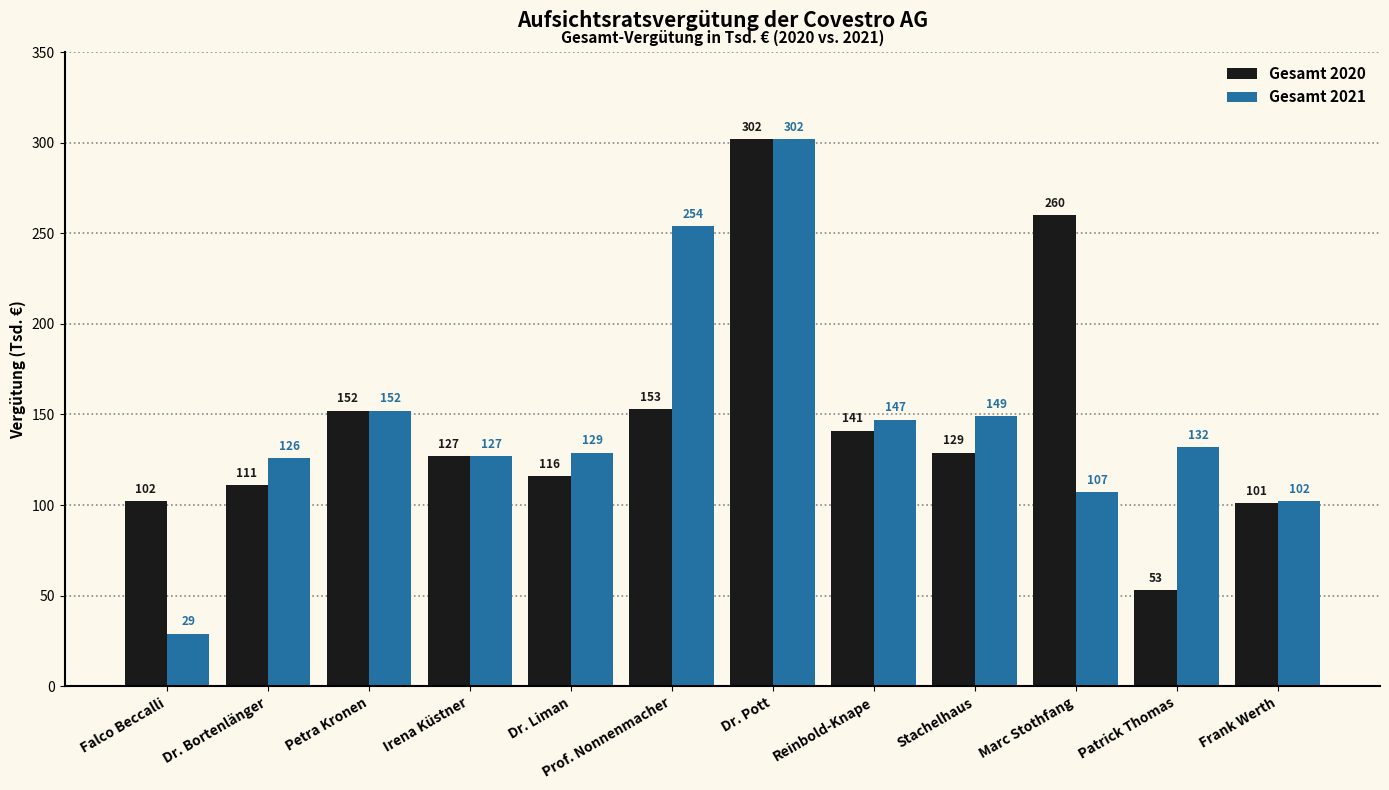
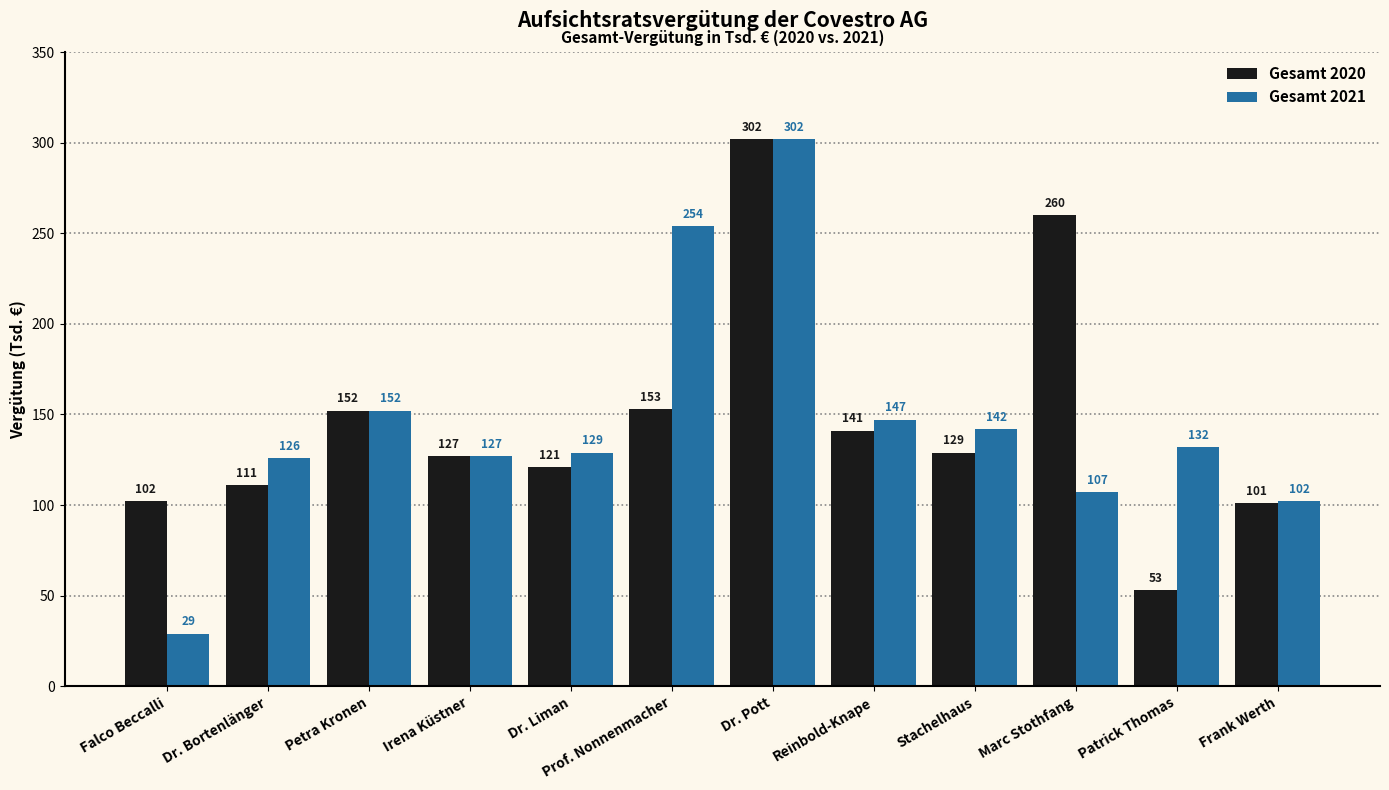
Gesamt 2020, Dr. Liman: 116 -> 121
Gesamt 2021, Stachelhaus: 149 -> 142
